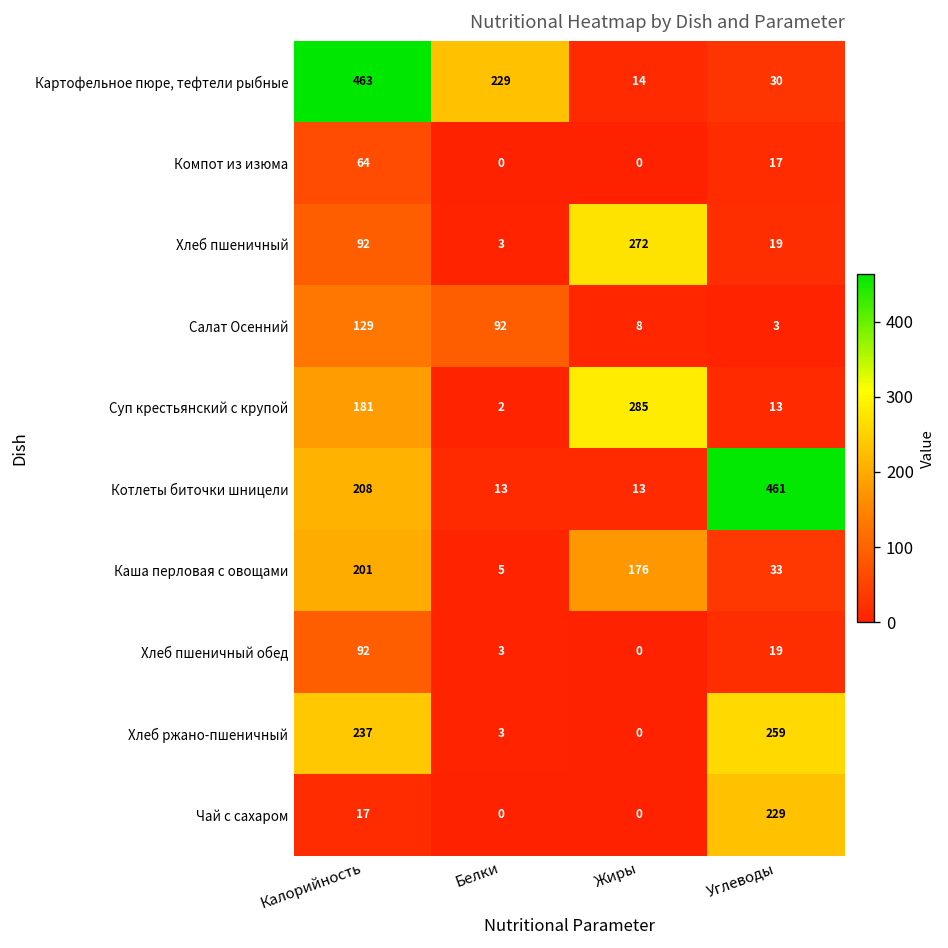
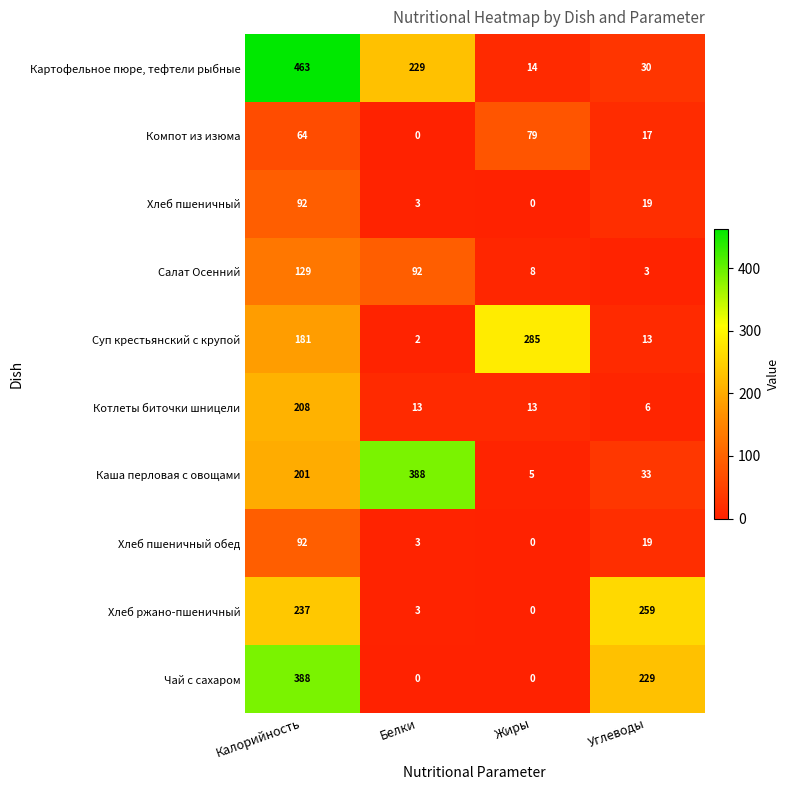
Компот из изюма, Жиры: 0 -> 79
Хлеб пшеничный, Жиры: 272 -> 0
Котлеты биточки шницели, Углеводы: 461 -> 6
Каша перловая с овощами, Белки: 5 -> 388
Каша перловая с овощами, Жиры: 176 -> 5
Чай с сахаром, Калорийность: 17 -> 388
